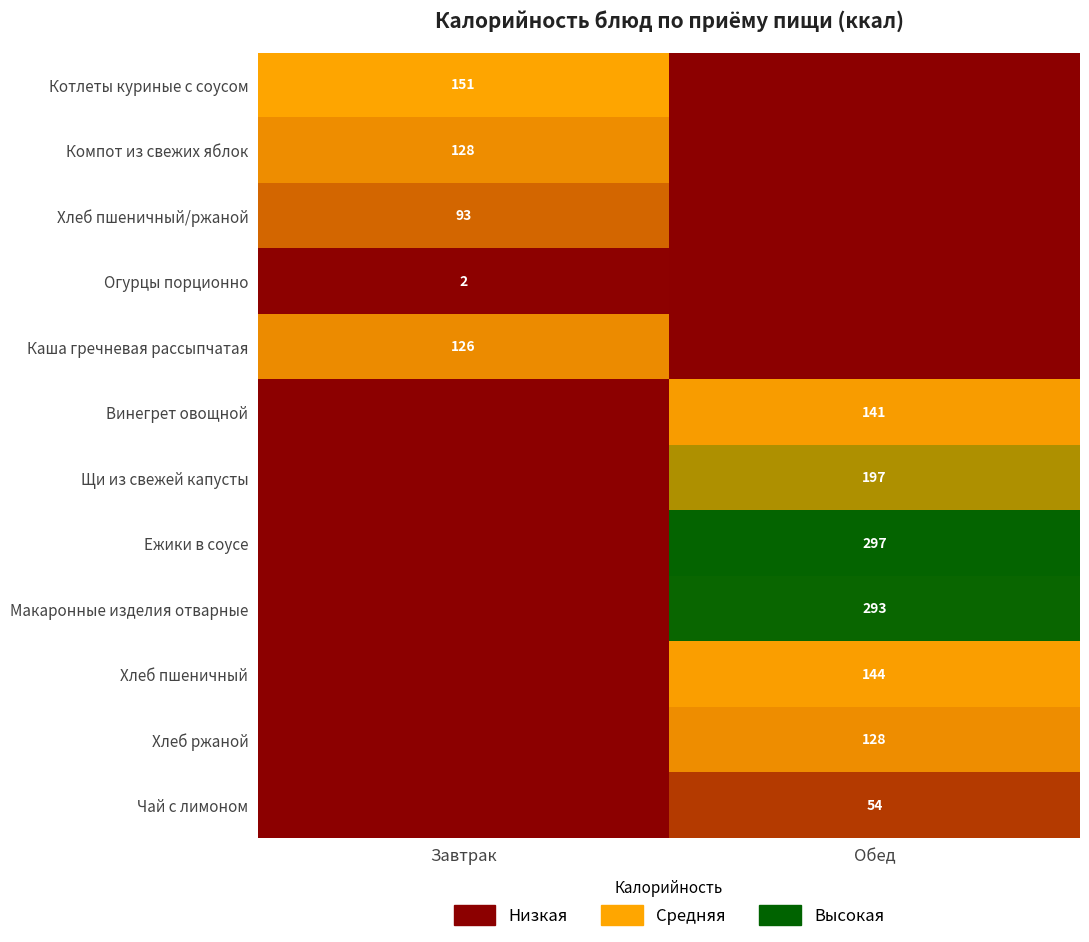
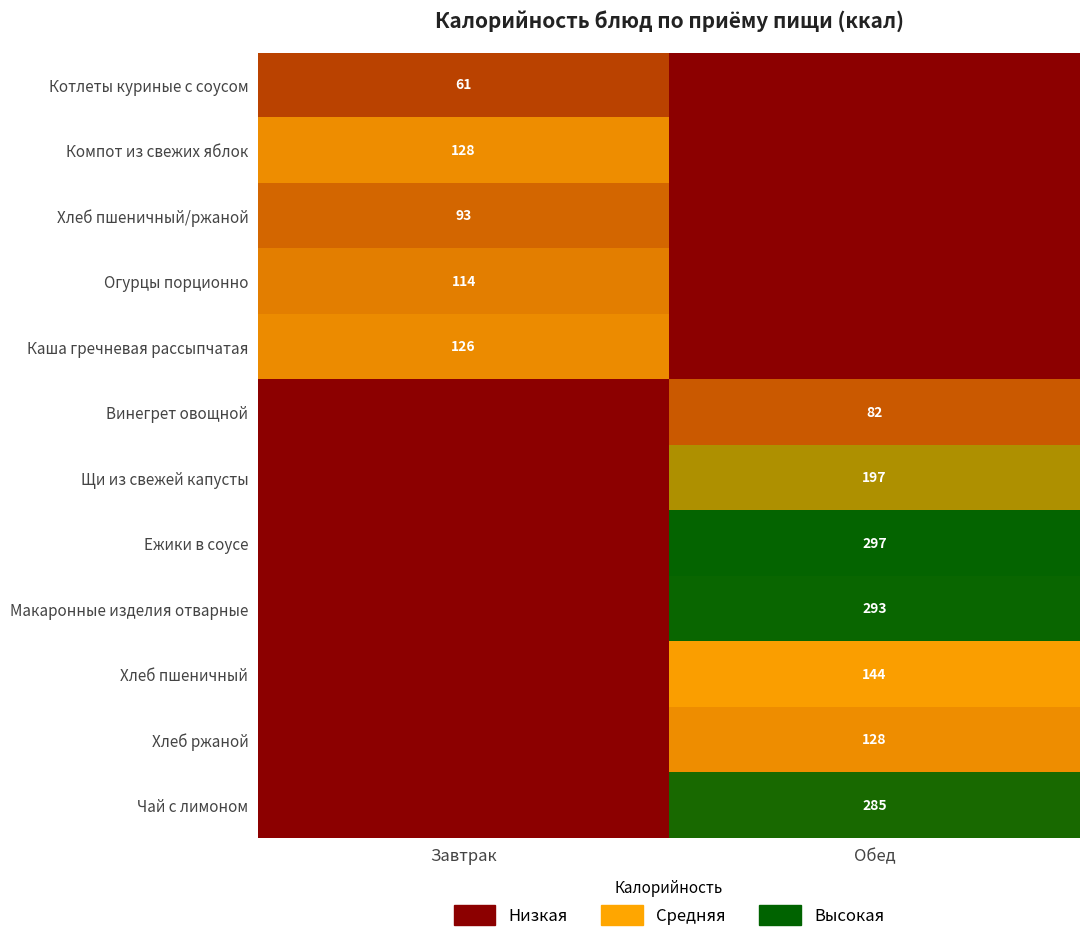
Котлеты куриные с соусом, Завтрак: 151 -> 61
Огурцы порционно, Завтрак: 2 -> 114
Винегрет овощной, Обед: 141 -> 82
Чай с лимоном, Обед: 54 -> 285
